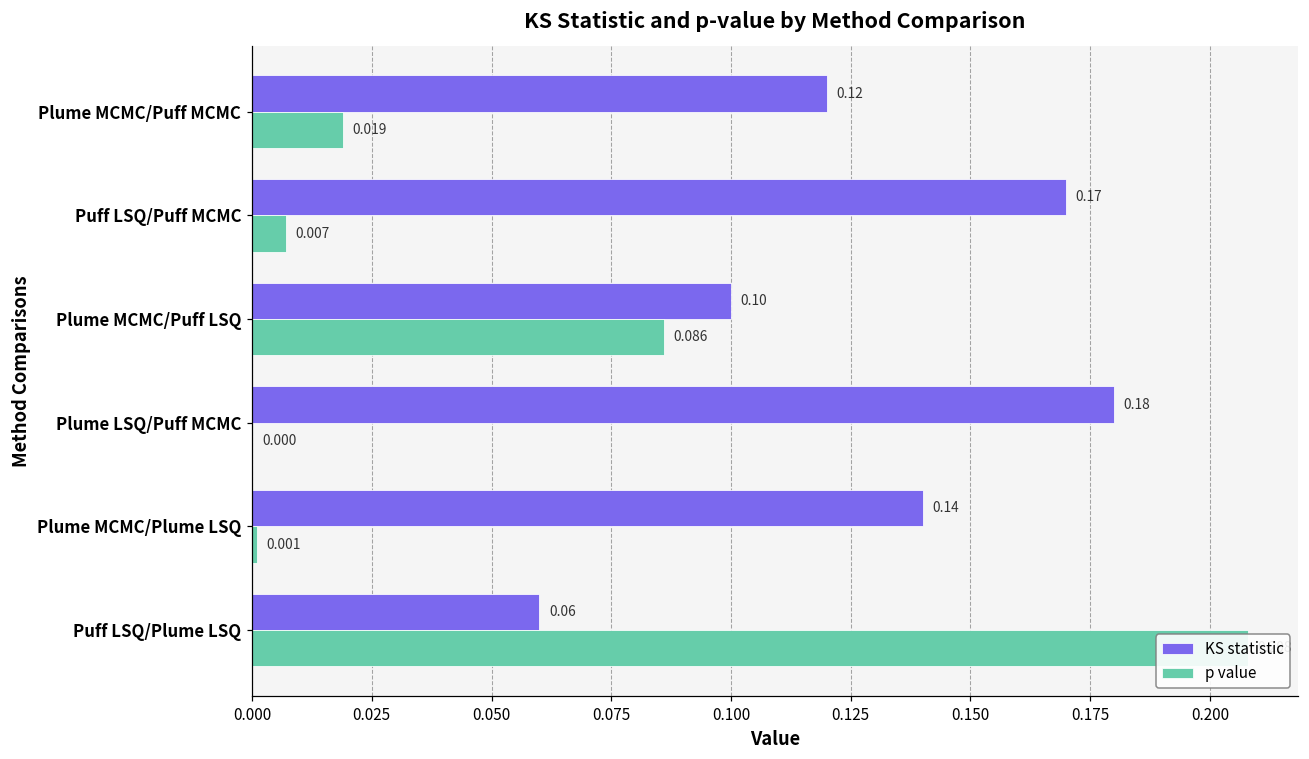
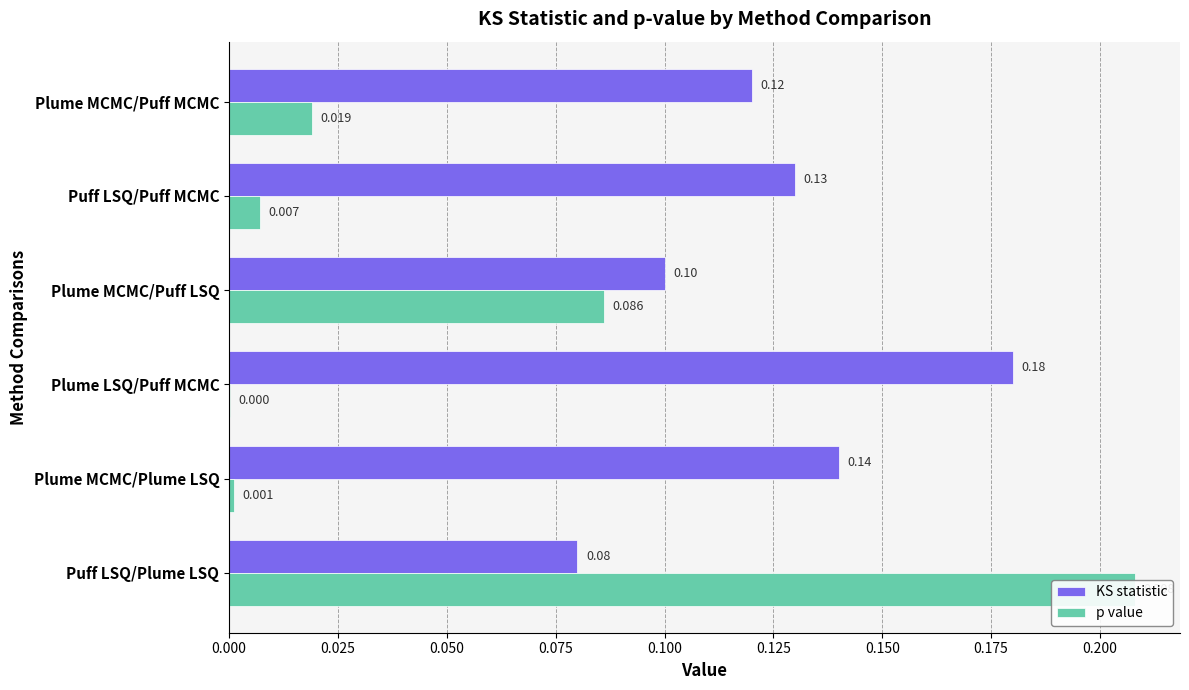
KS statistic, Puff LSQ/Puff MCMC: 0.17 -> 0.13
KS statistic, Puff LSQ/Plume LSQ: 0.06 -> 0.08
